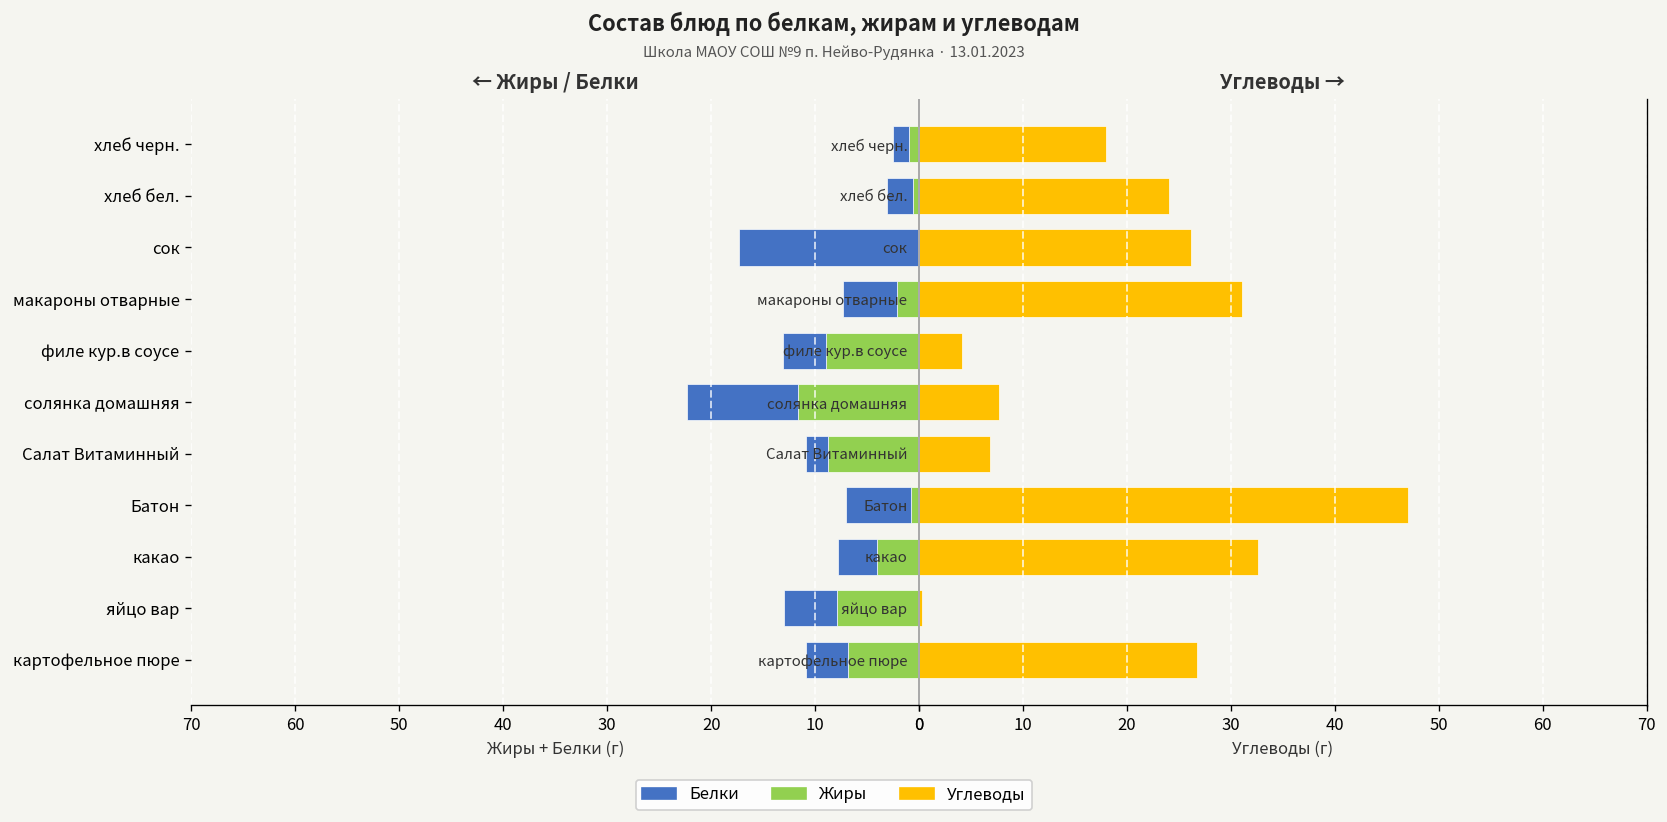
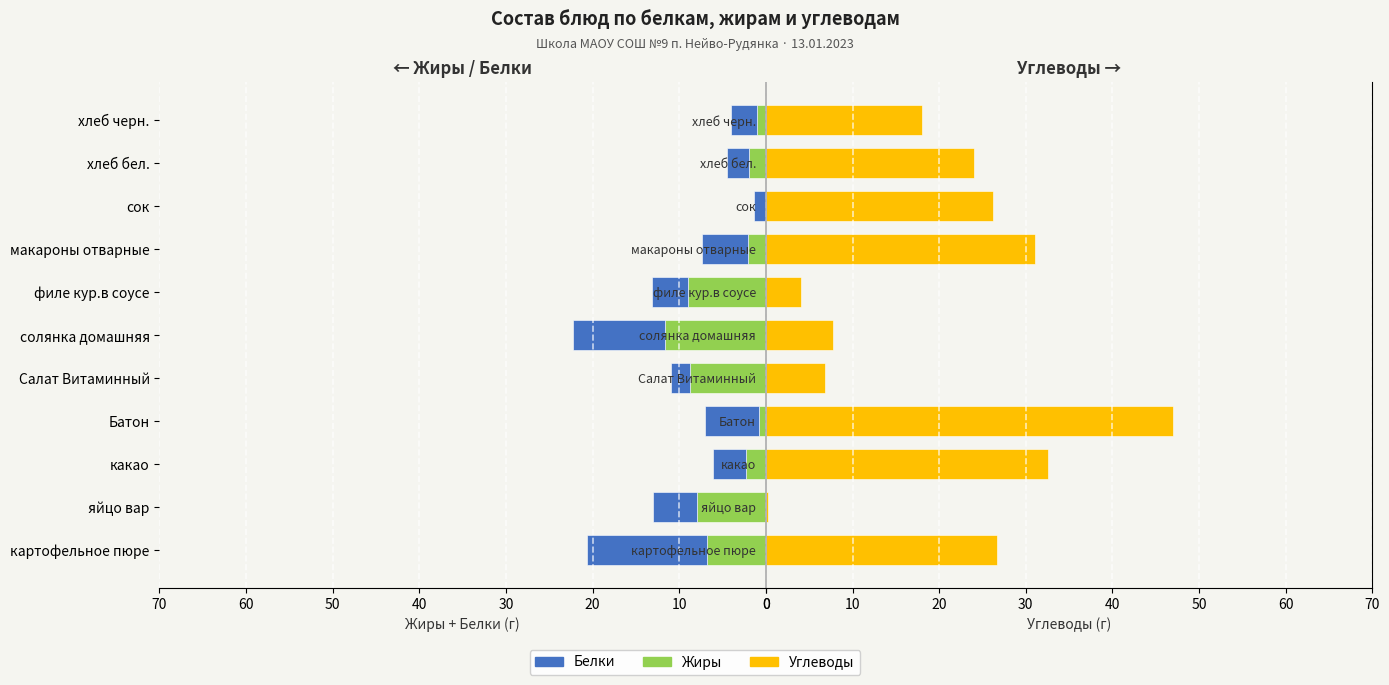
← Жиры / Белки, Белки, хлеб черн.: 2 -> 3
← Жиры / Белки, Жиры, хлеб бел.: 1 -> 2
← Жиры / Белки, Белки, сок: 17 -> 1
← Жиры / Белки, Жиры, какао: 4 -> 2
← Жиры / Белки, Белки, картофельное пюре: 4 -> 14
